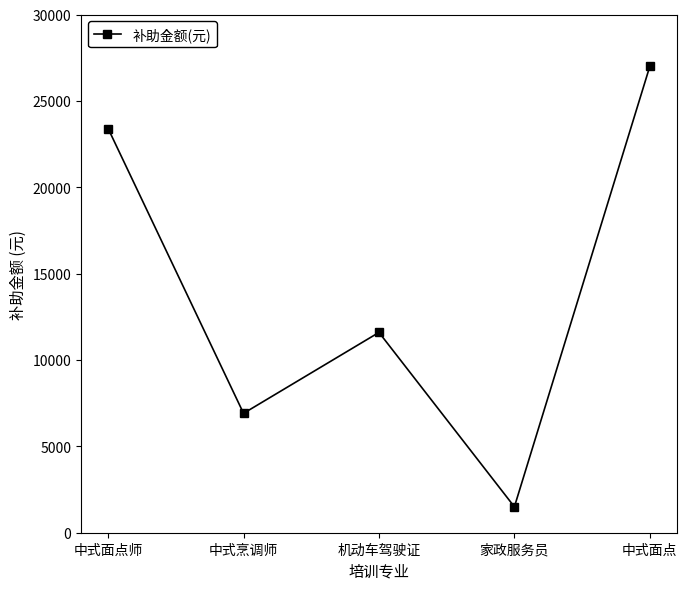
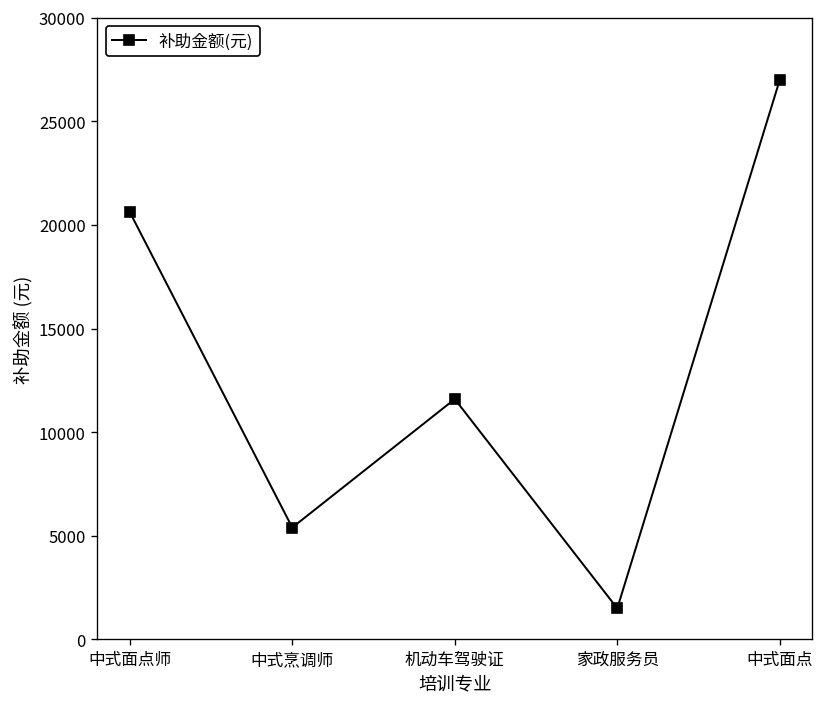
中式面点师: 23400 -> 20600
中式烹调师: 6900 -> 5400
